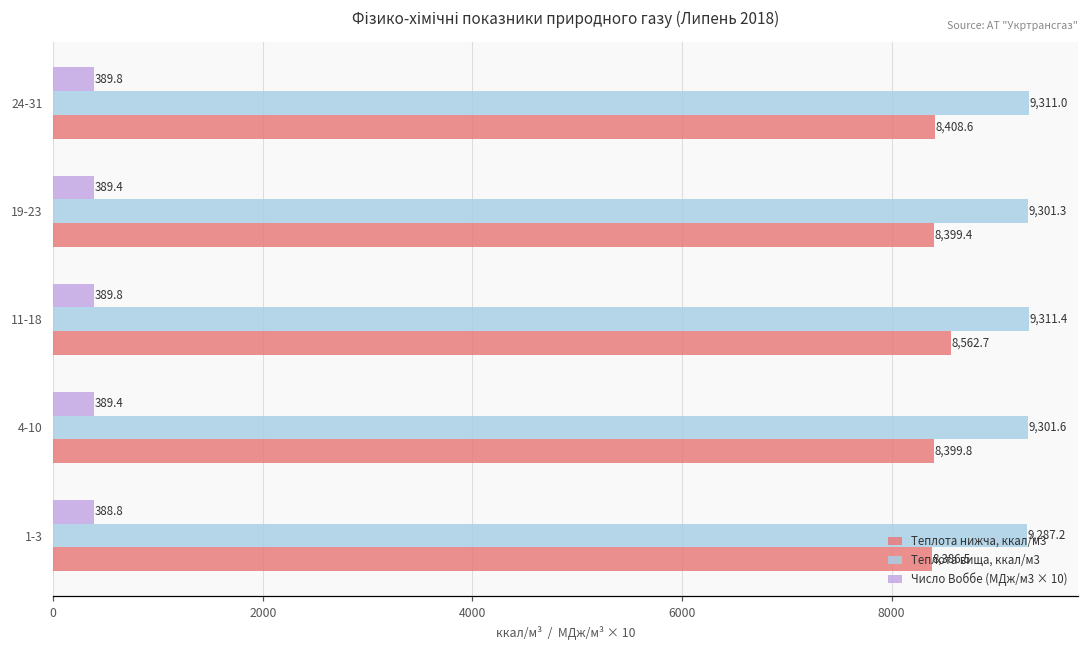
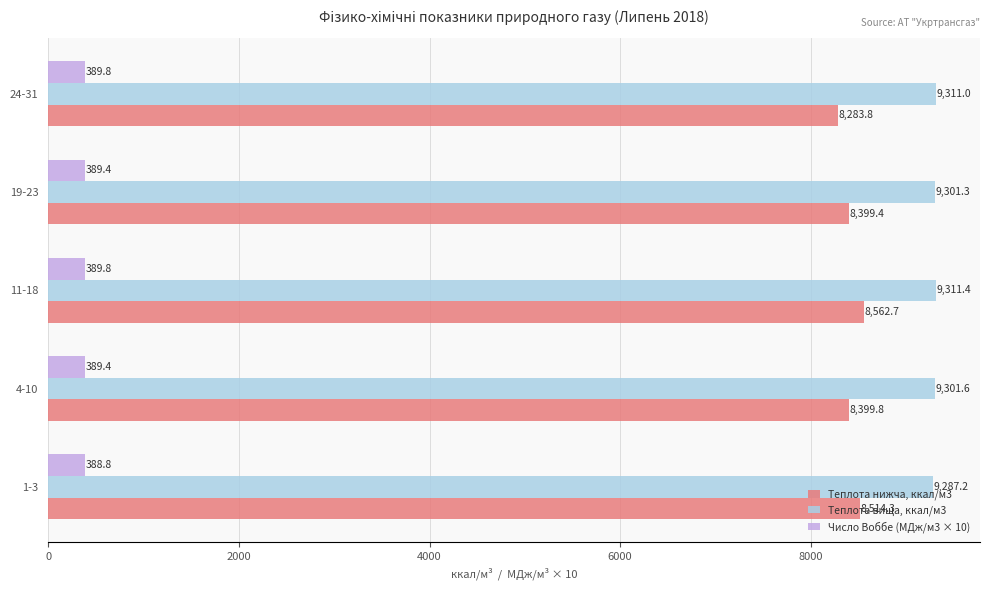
Теплота нижча, ккал/м3, 24-31: 8,408.6 -> 8,283.8
Теплота нижча, ккал/м3, 1-3: 8,386.5 -> 8,514.3
